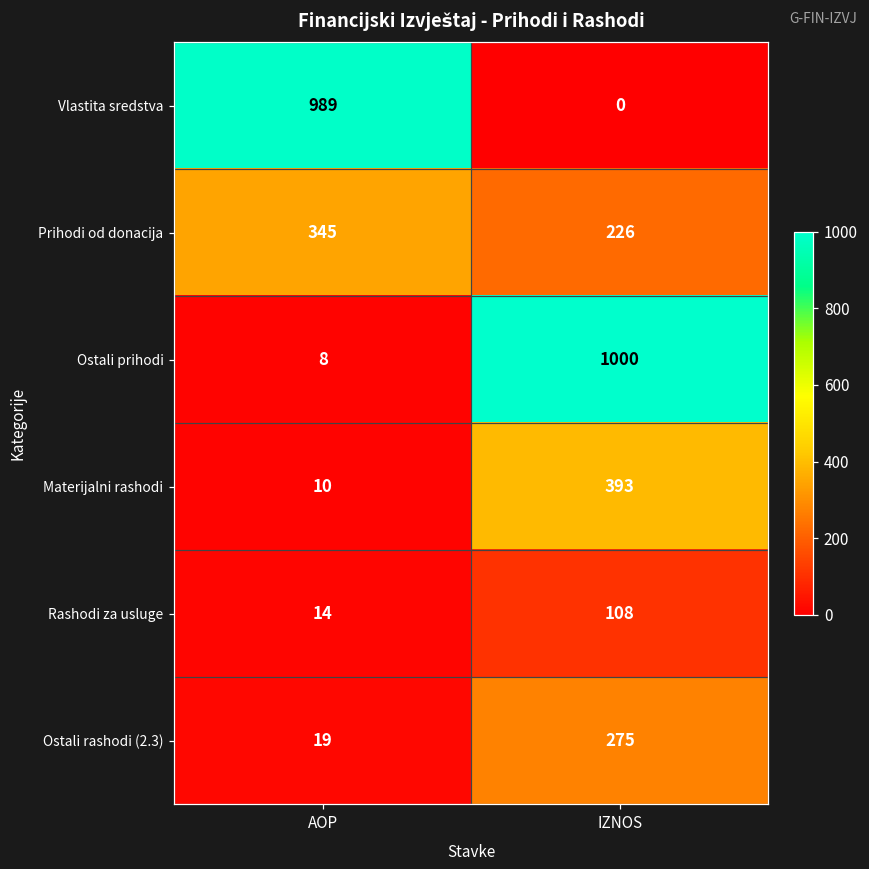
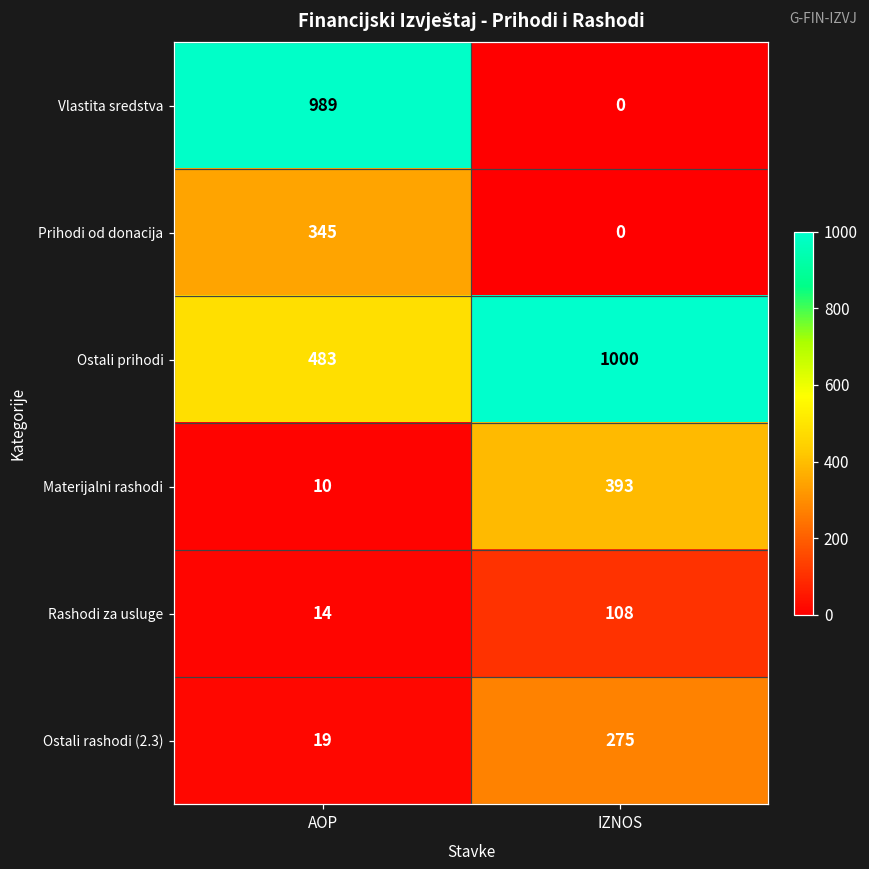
Prihodi od donacija, IZNOS: 226 -> 0
Ostali prihodi, AOP: 8 -> 483
